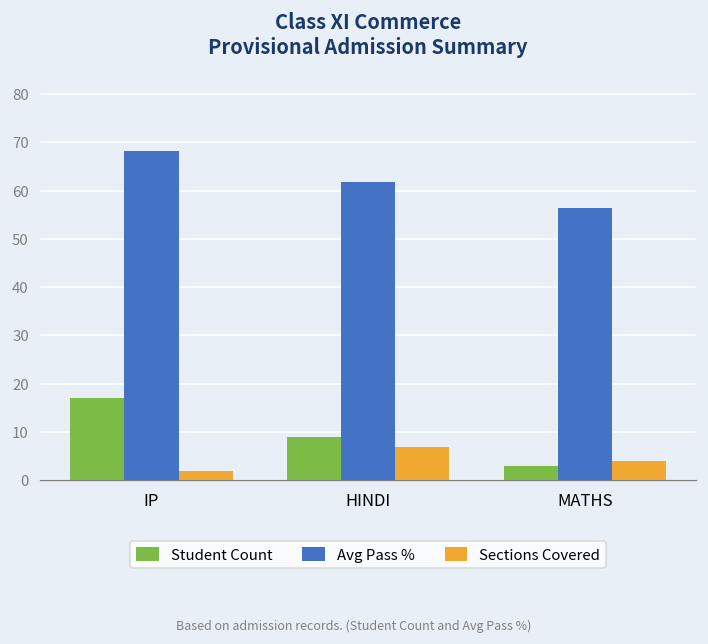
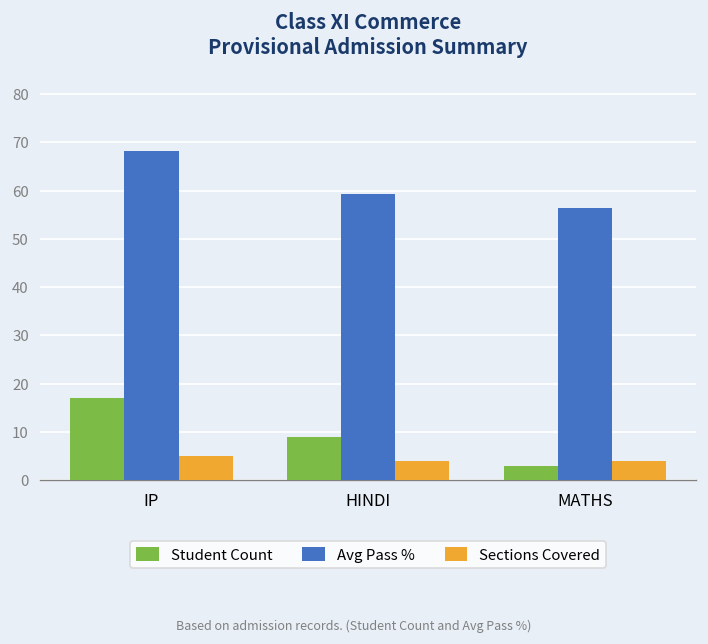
Sections Covered, IP: 2 -> 5
Avg Pass %, HINDI: 62 -> 59
Sections Covered, HINDI: 7 -> 4
